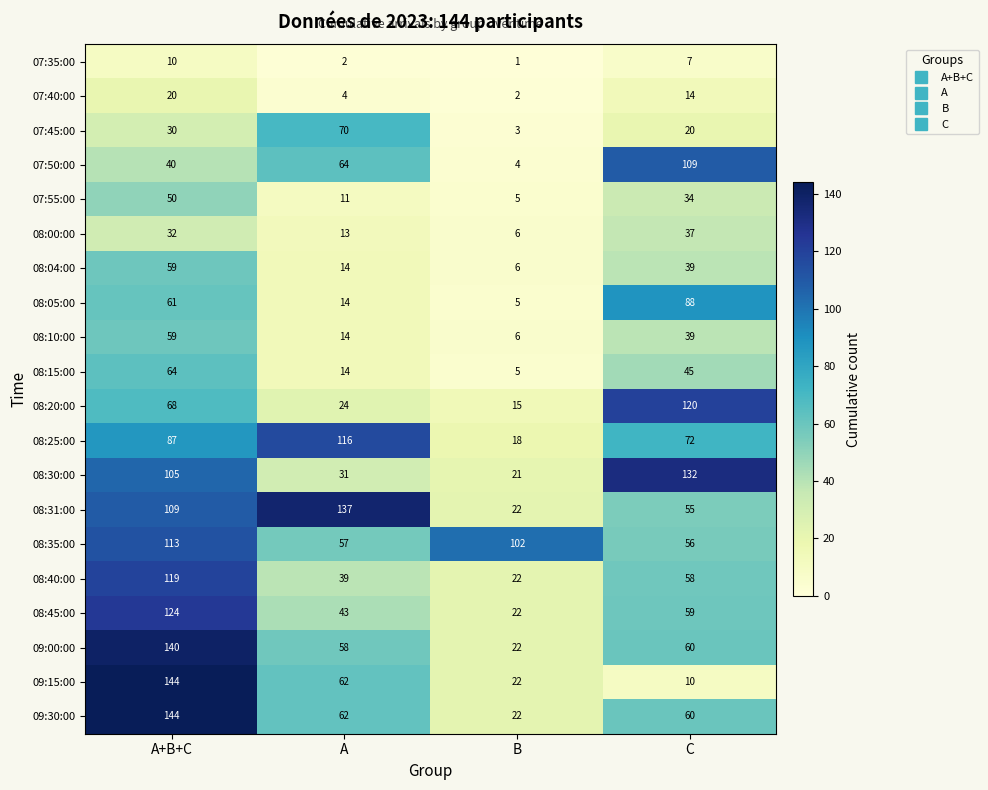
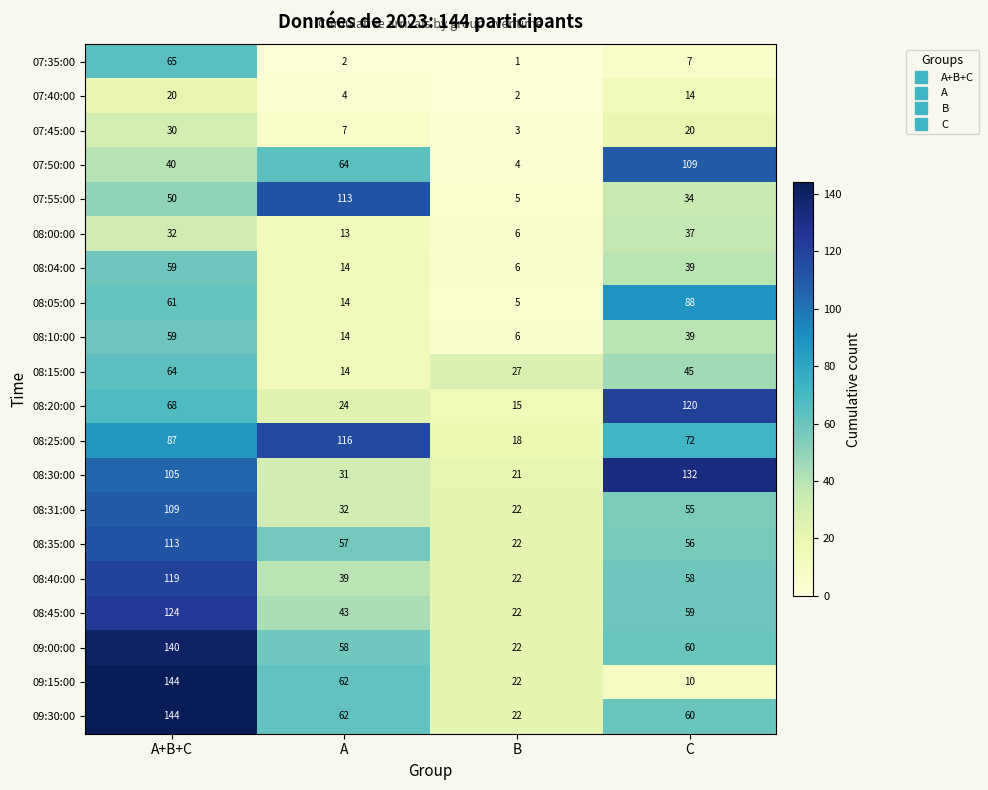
07:35:00, A+B+C: 10 -> 65
07:45:00, A: 70 -> 7
07:55:00, A: 11 -> 113
08:15:00, B: 5 -> 27
08:31:00, A: 137 -> 32
08:35:00, B: 102 -> 22
